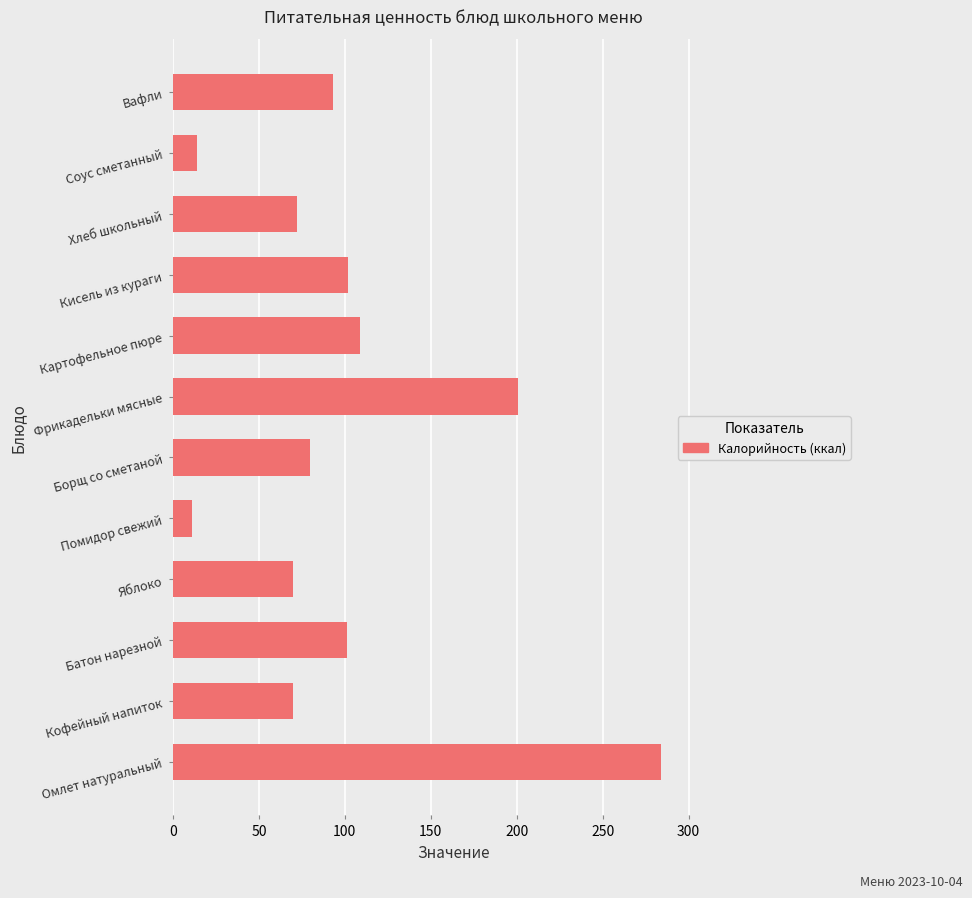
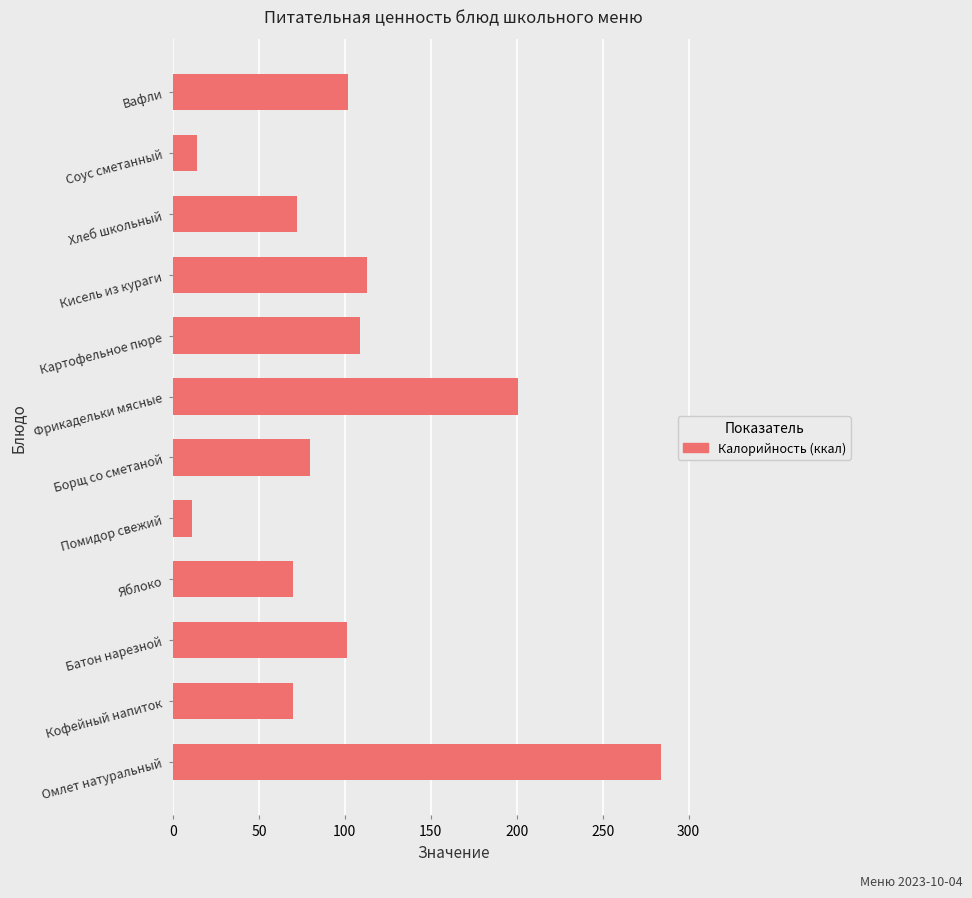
Вафли: 93 -> 102
Кисель из кураги: 102 -> 113
